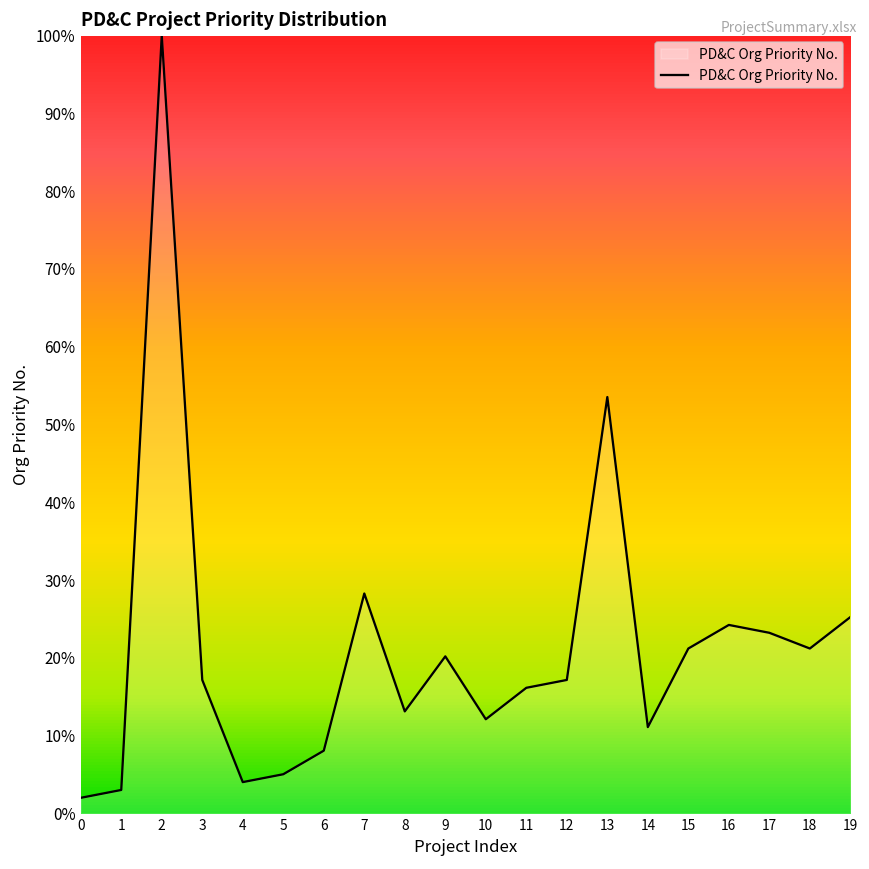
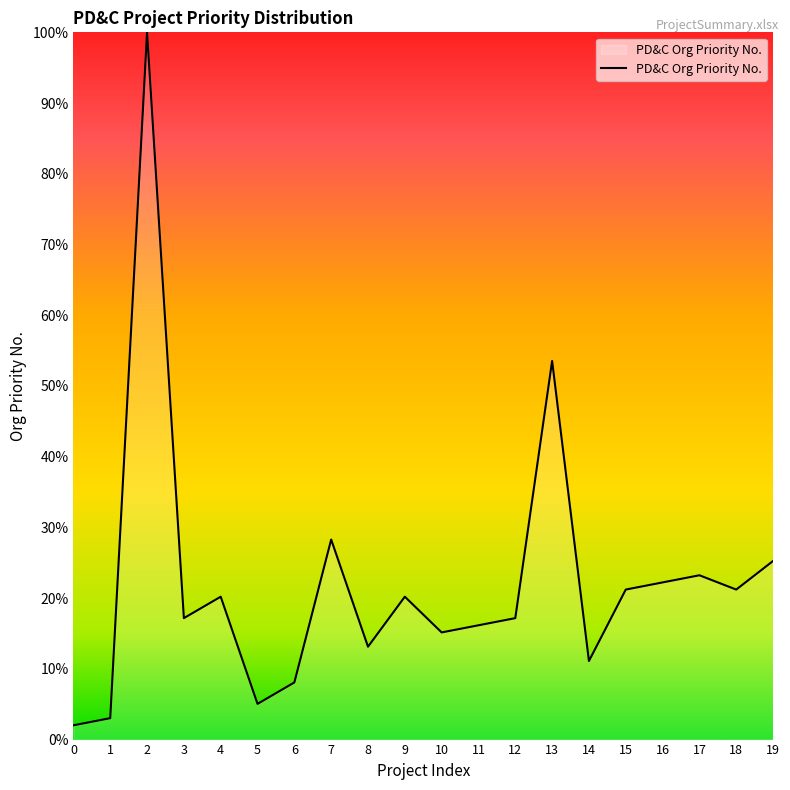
4: 4% -> 20%
10: 12% -> 15%
16: 24% -> 22%
